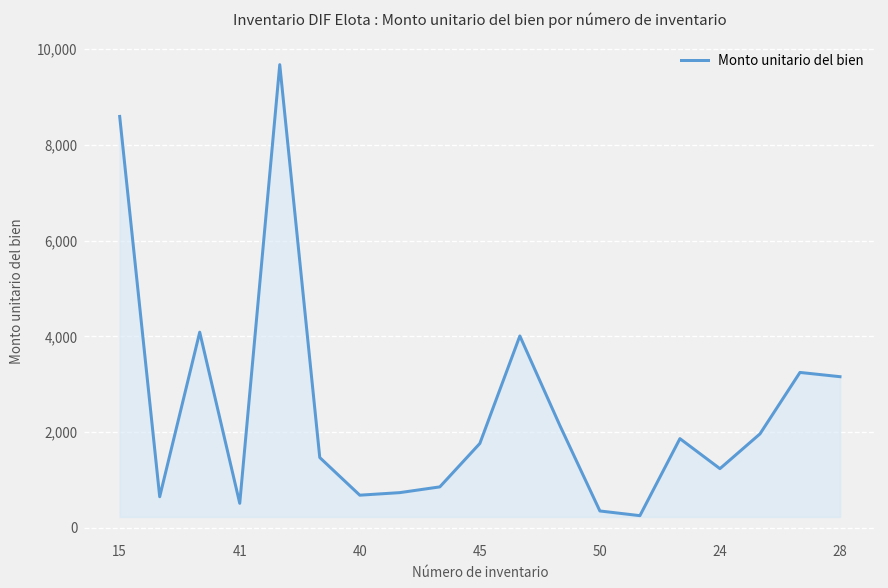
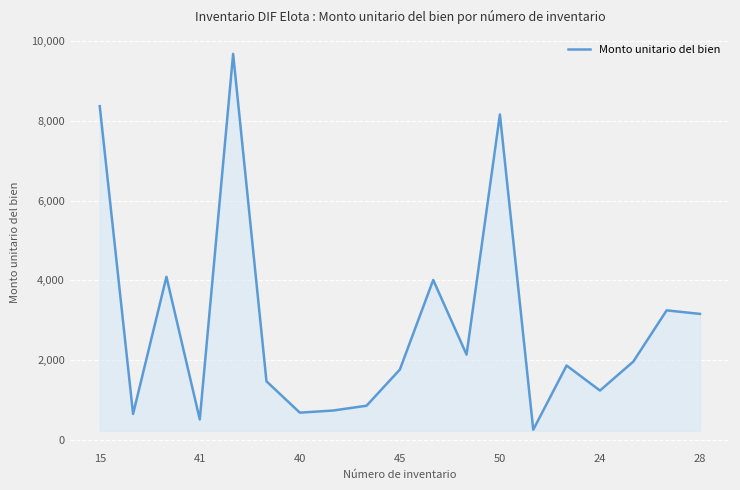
15: 8,600 -> 8,400
50: 400 -> 8,200
